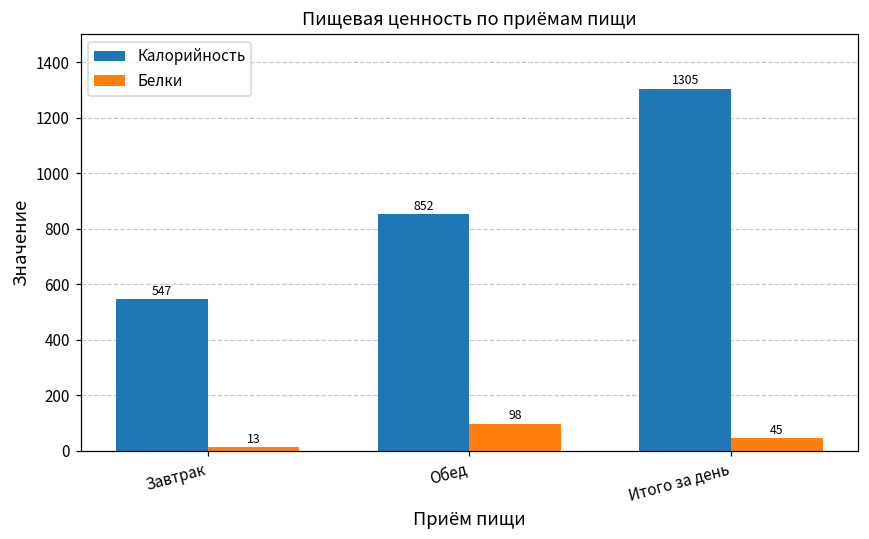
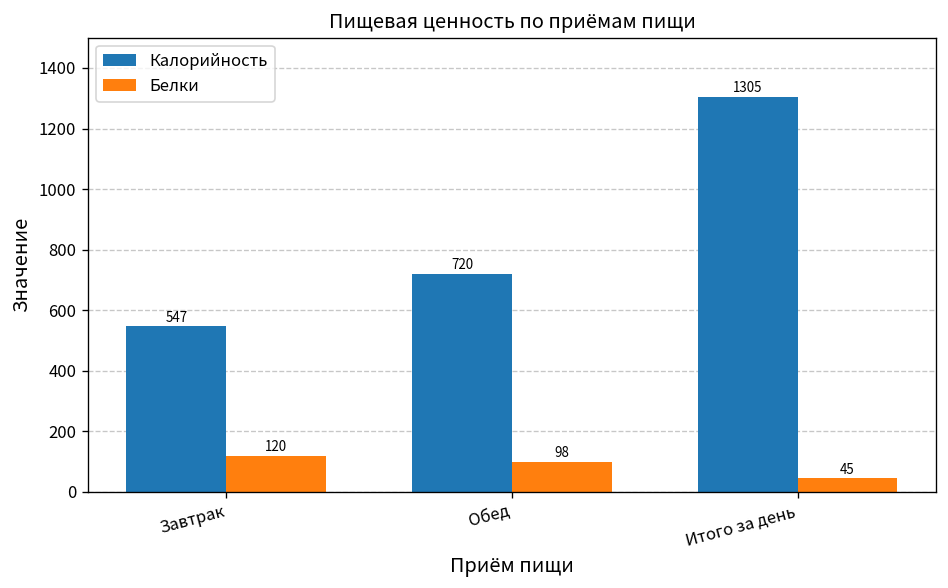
Белки, Завтрак: 13 -> 120
Калорийность, Обед: 852 -> 720
